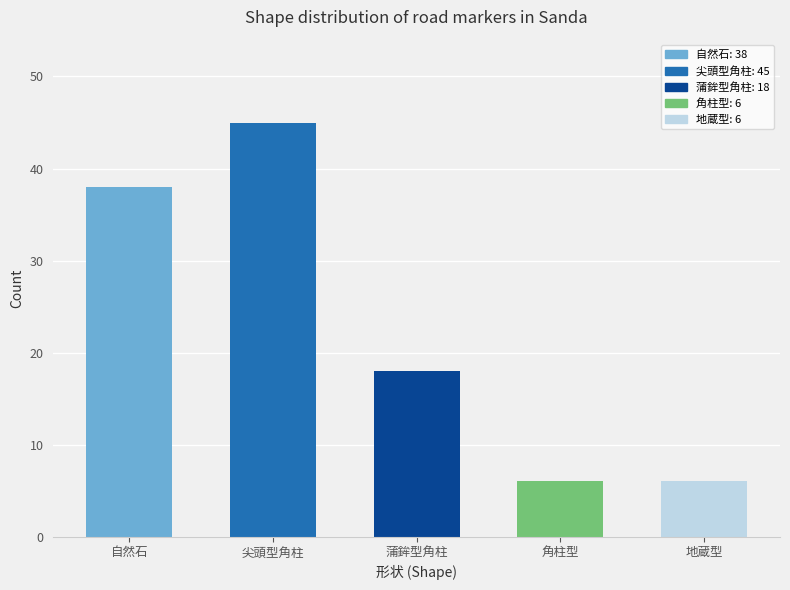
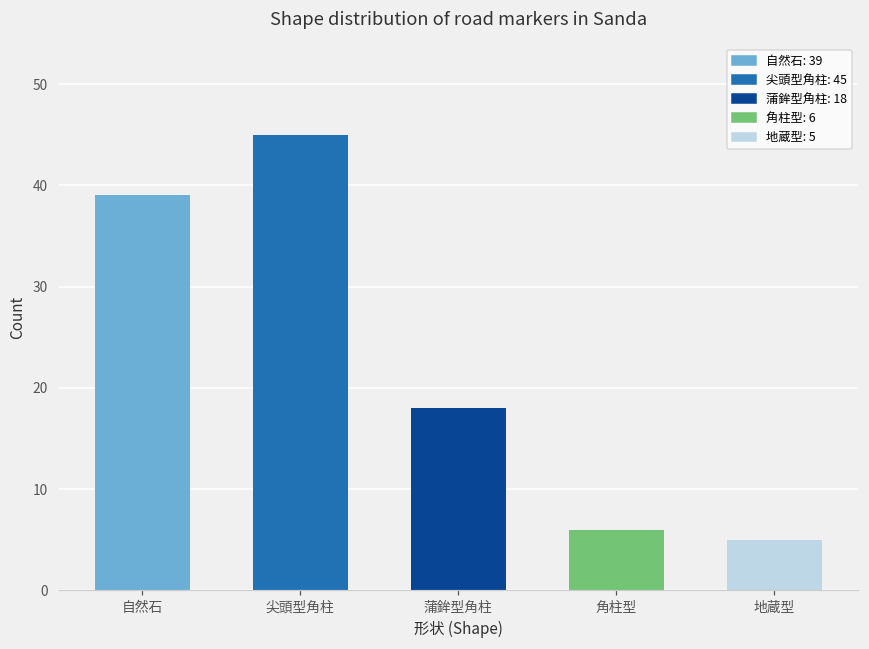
自然石: 38 -> 39
地蔵型: 6 -> 5
